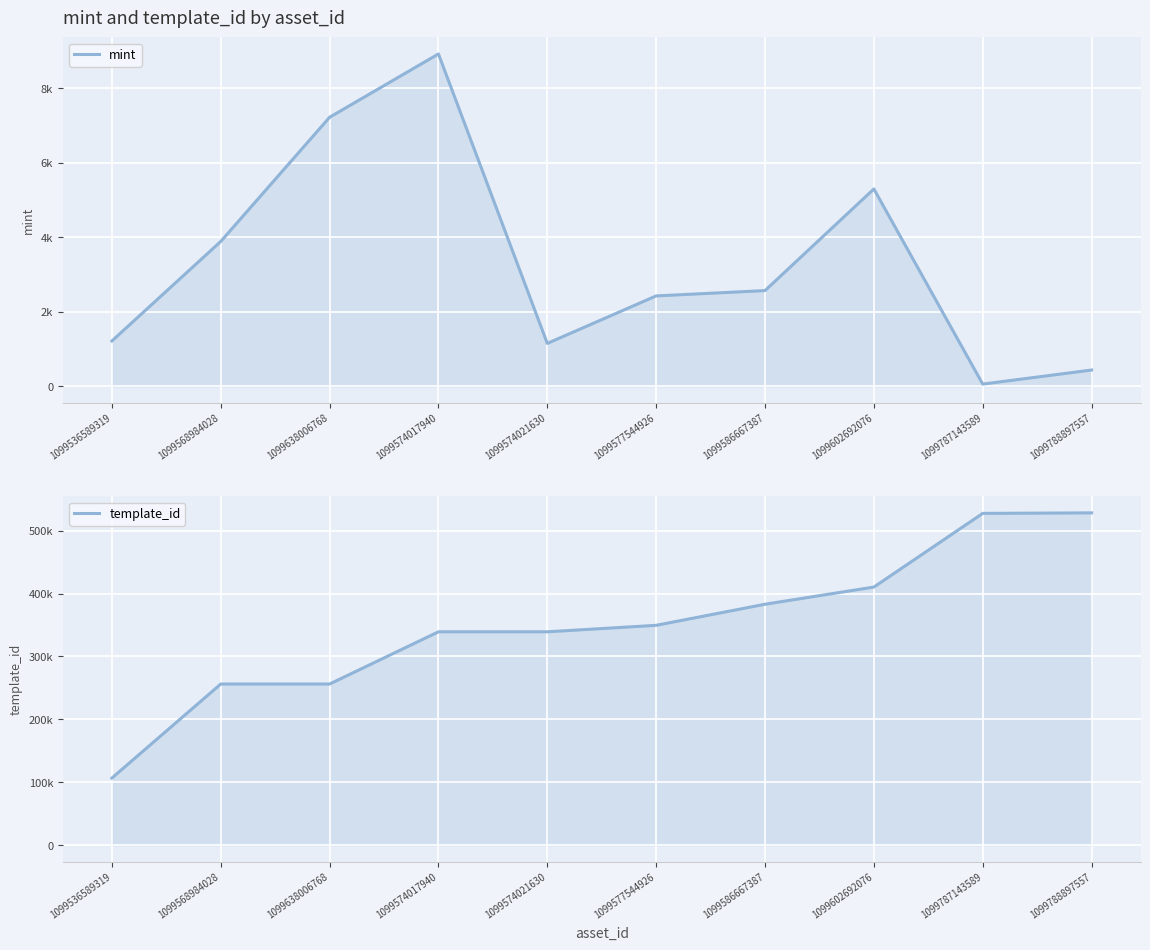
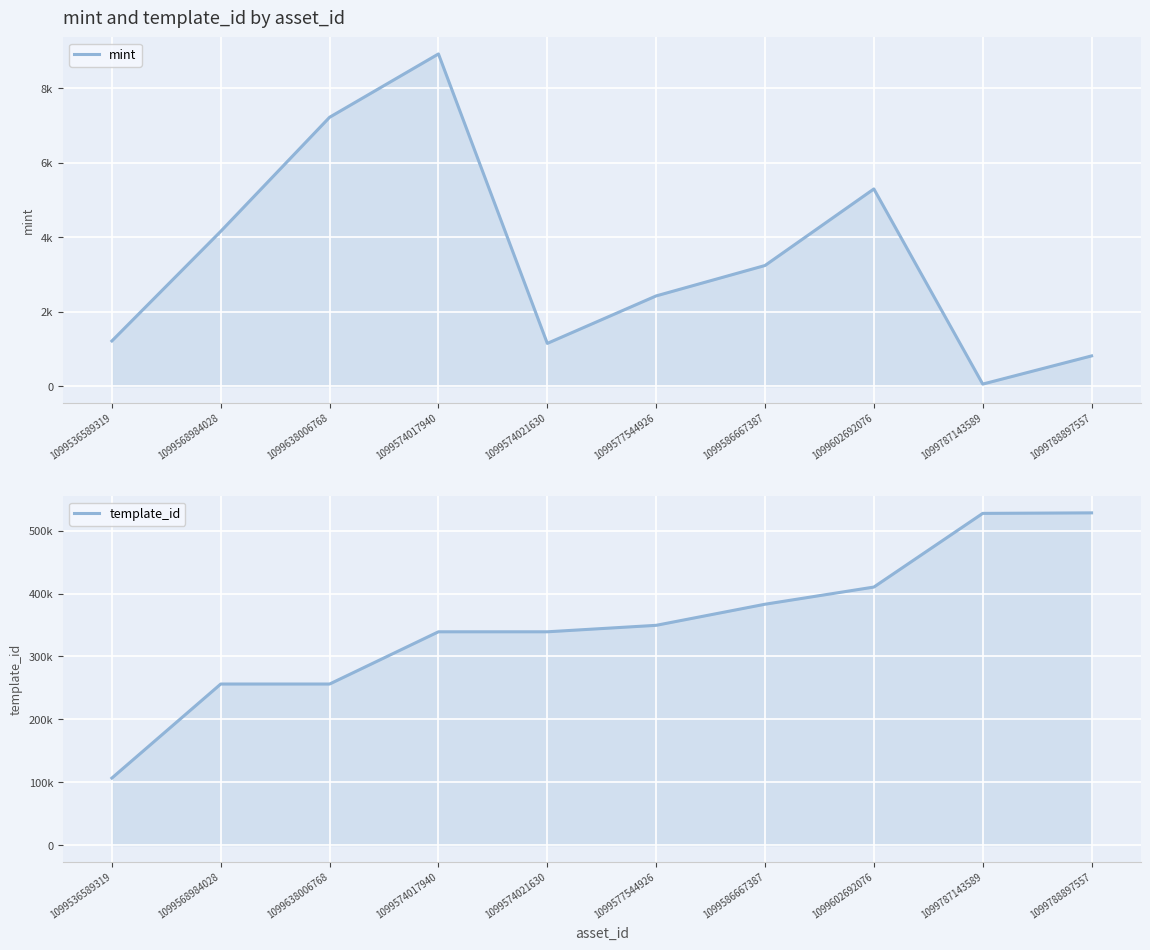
mint and template_id by asset_id, 1099568984028: 3900 -> 4200
mint and template_id by asset_id, 1099586667387: 2600 -> 3200
mint and template_id by asset_id, 1099788897557: 400 -> 800
